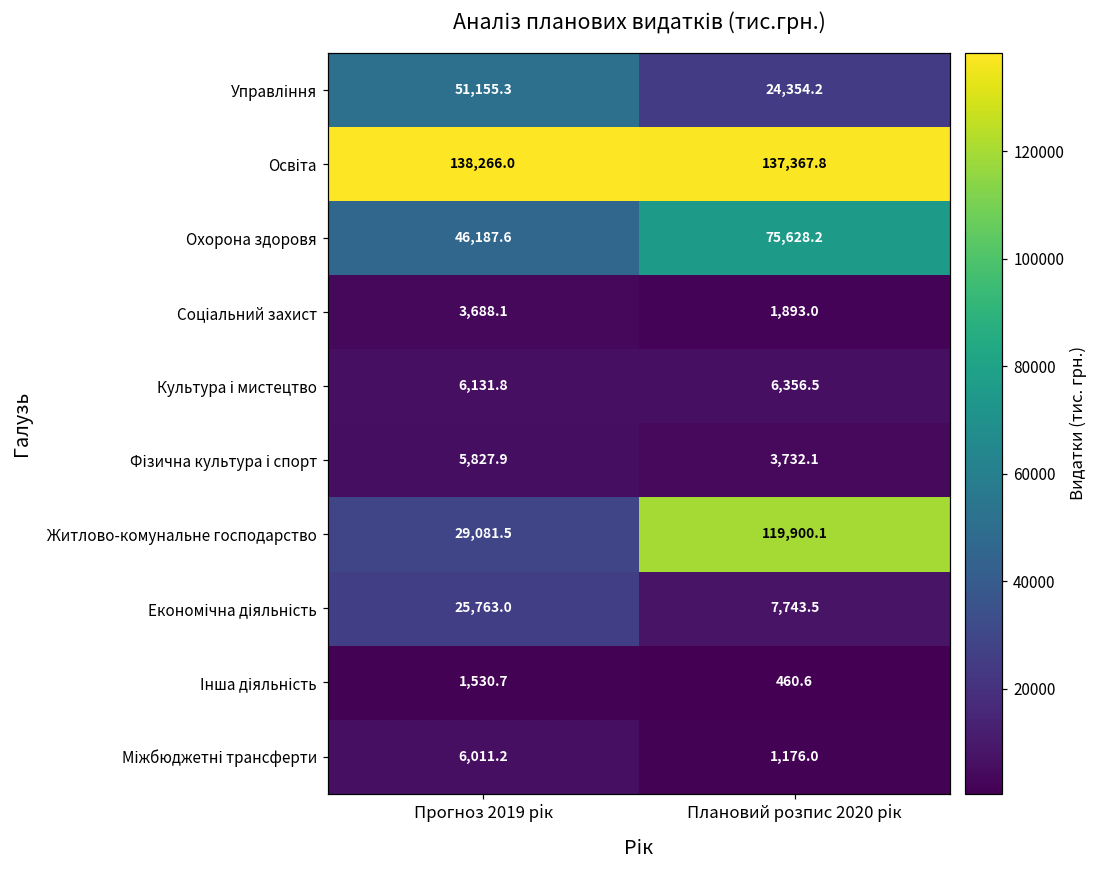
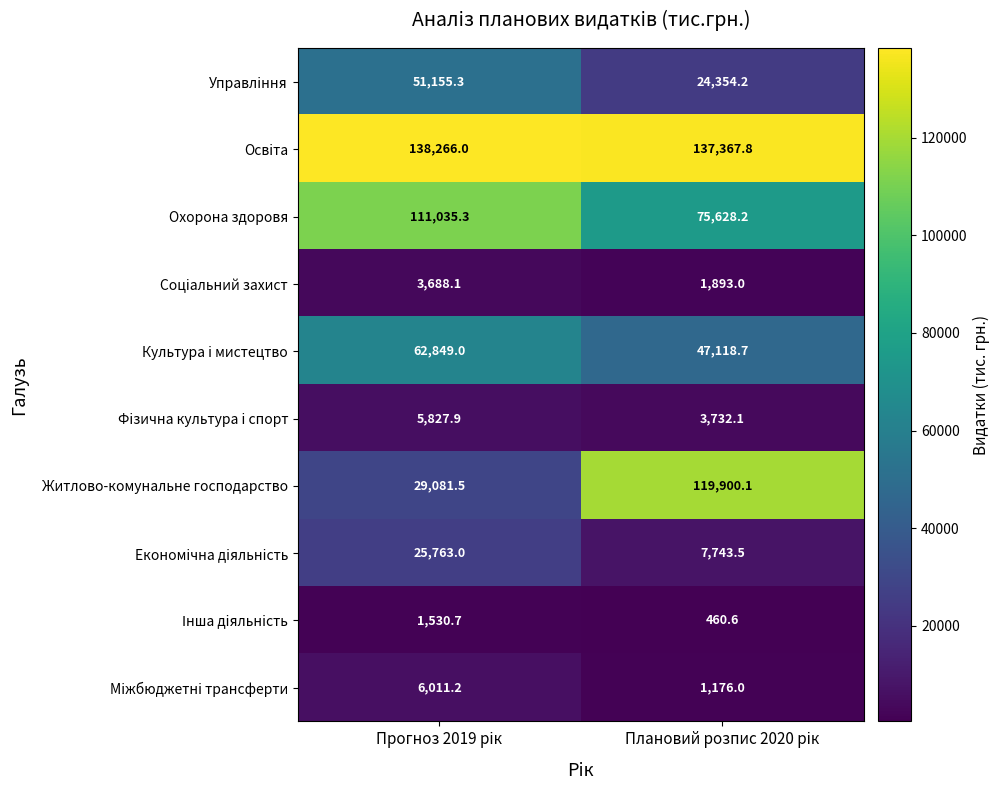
Охорона здоровя, Прогноз 2019 рік: 46,187.6 -> 111,035.3
Культура і мистецтво, Прогноз 2019 рік: 6,131.8 -> 62,849.0
Культура і мистецтво, Плановий розпис 2020 рік: 6,356.5 -> 47,118.7
